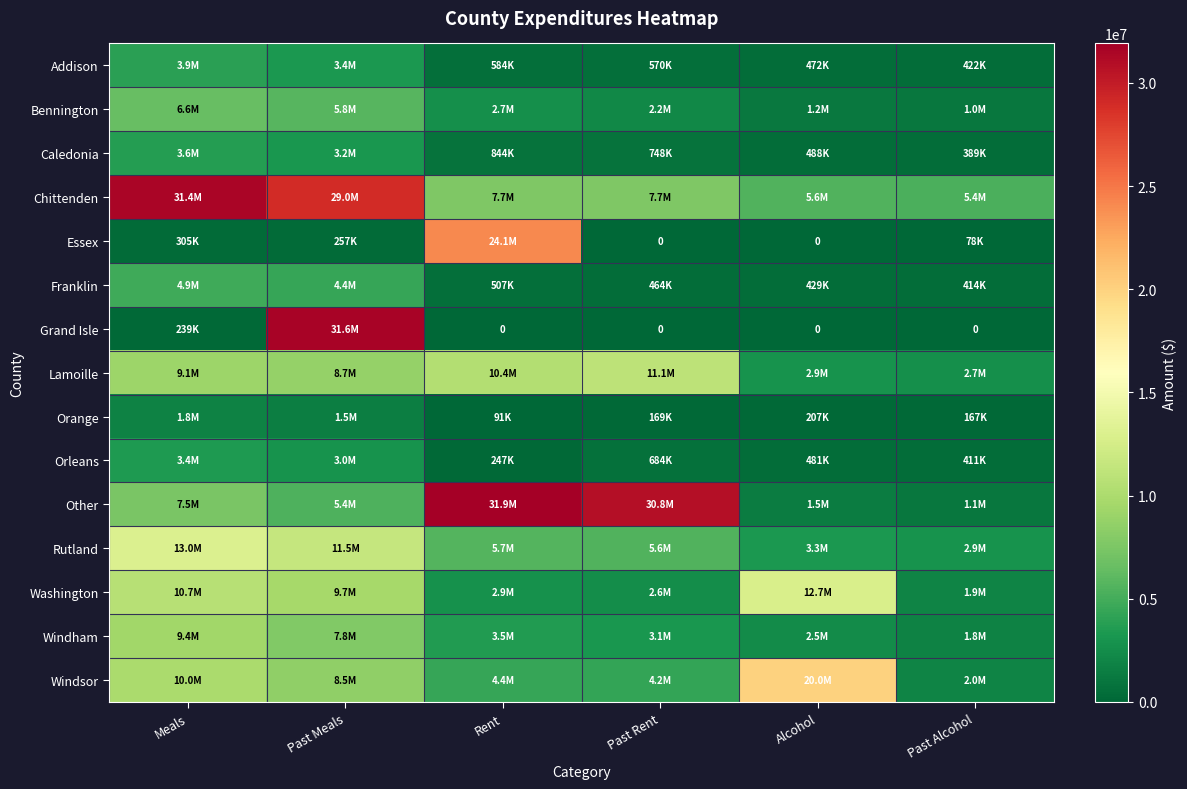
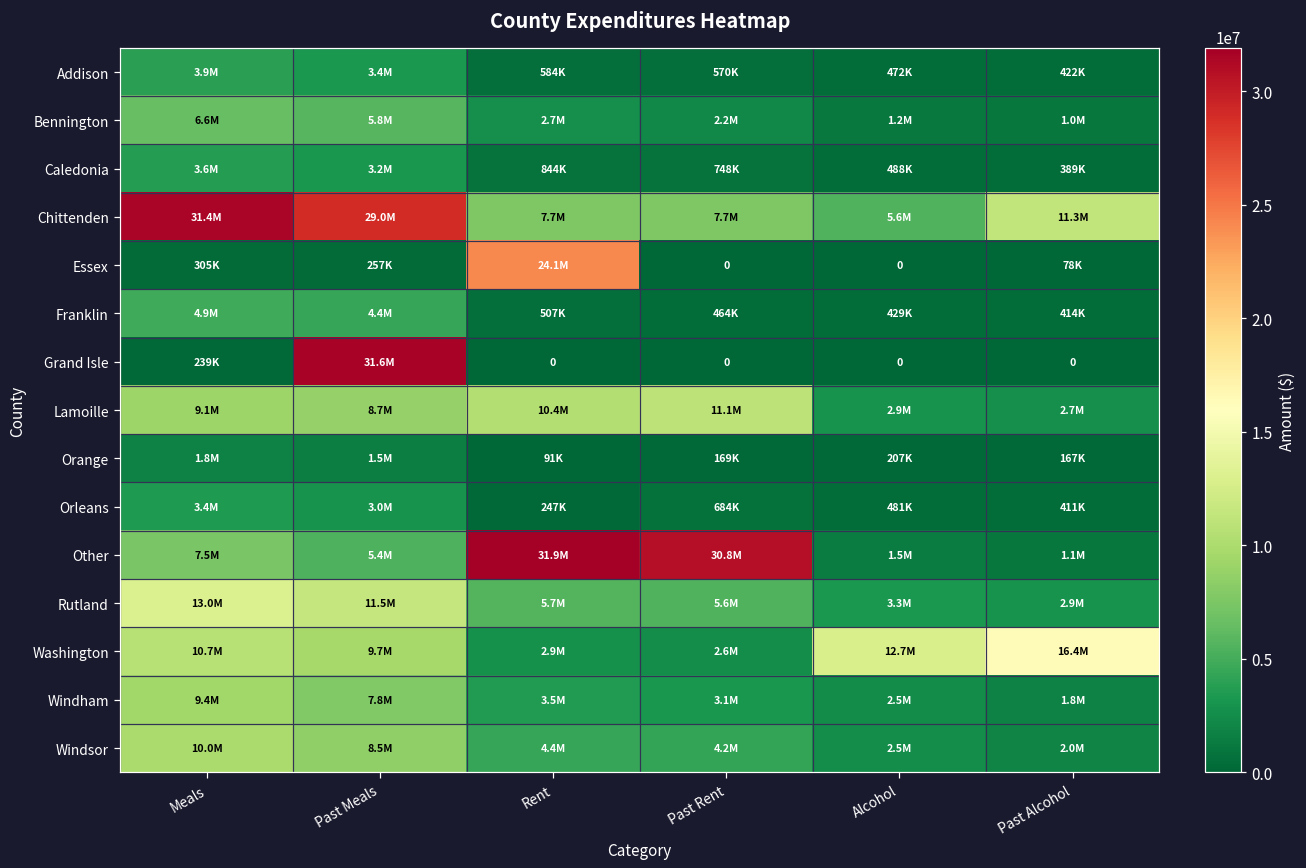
Chittenden, Past Alcohol: 5.4M -> 11.3M
Washington, Past Alcohol: 1.9M -> 16.4M
Windsor, Alcohol: 20.0M -> 2.5M
